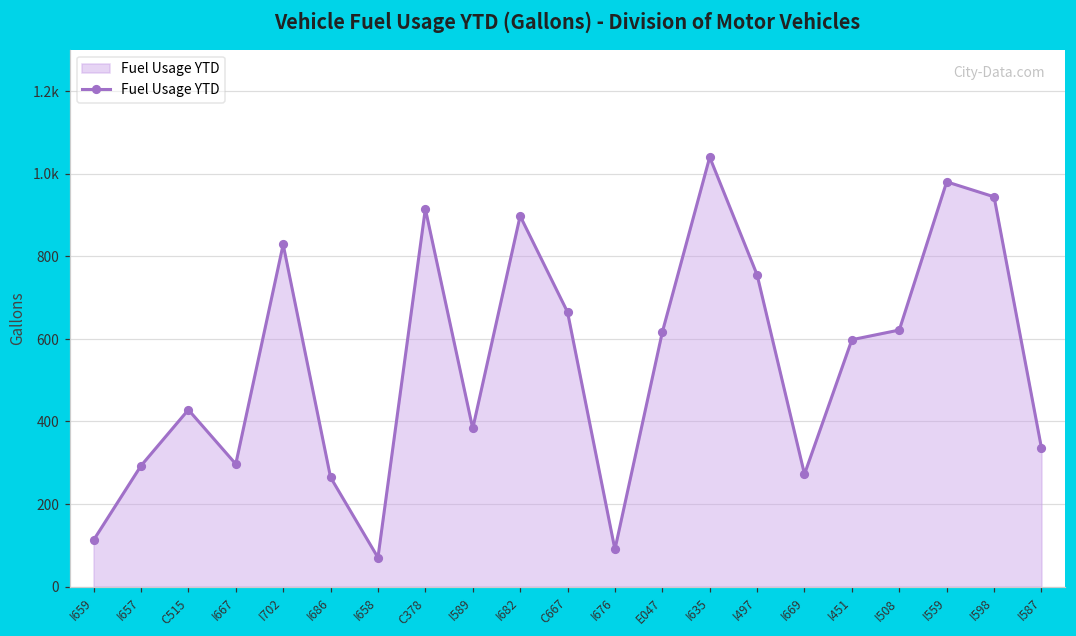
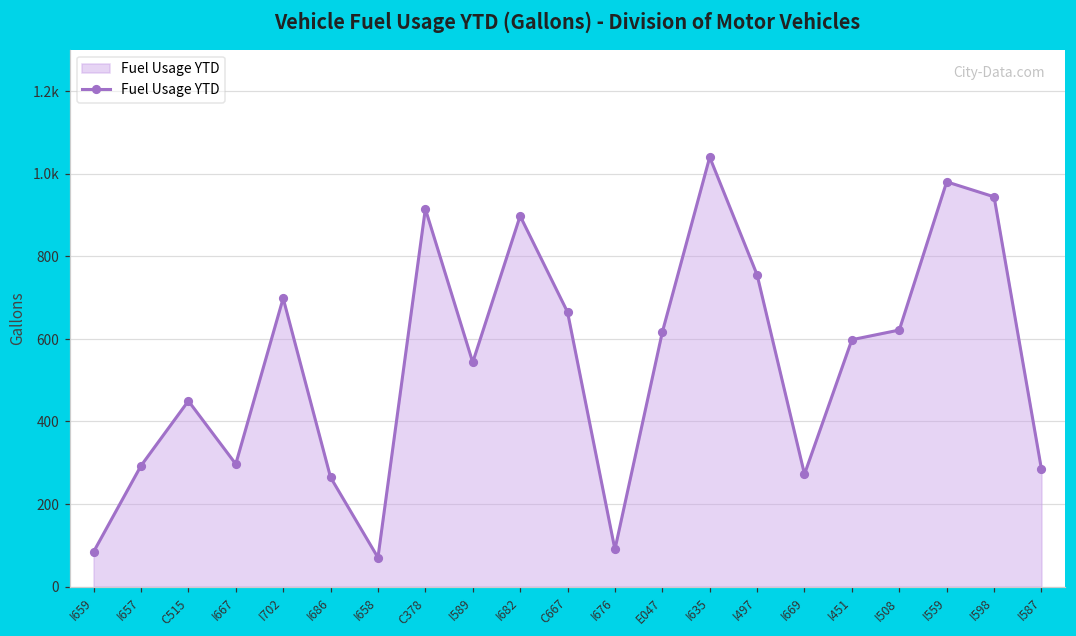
I659: 110 -> 80
C515: 430 -> 450
I702: 830 -> 700
I589: 380 -> 540
I587: 340 -> 280
